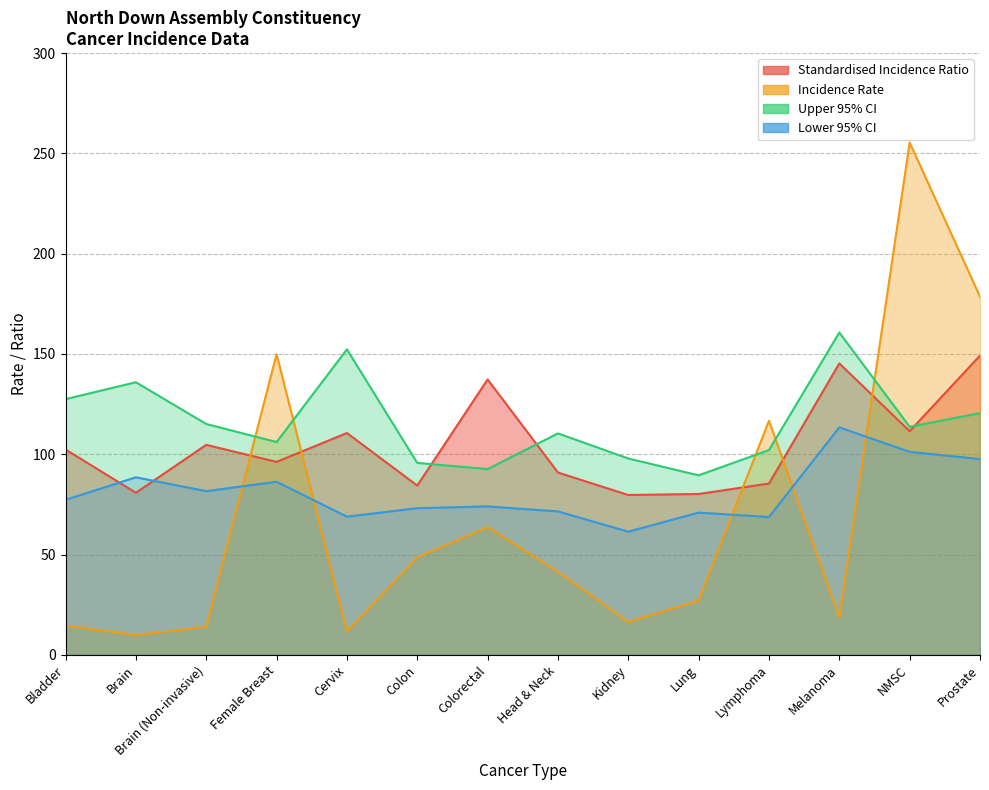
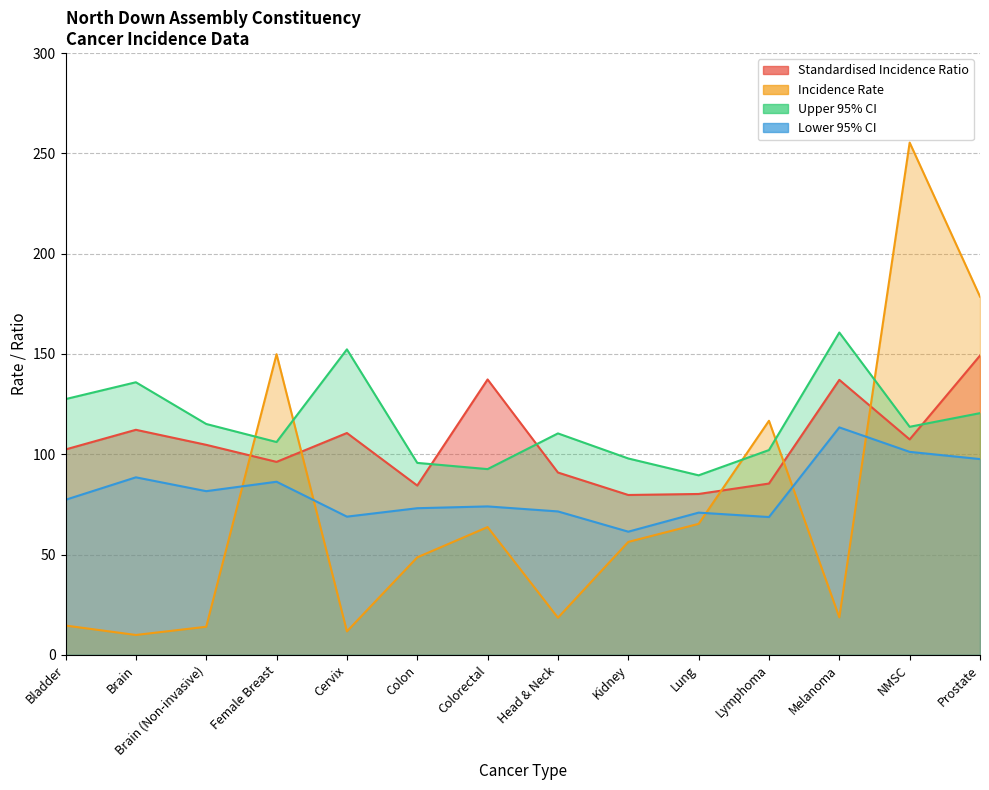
Standardised Incidence Ratio, Brain: 81 -> 112
Incidence Rate, Head & Neck: 41 -> 19
Incidence Rate, Kidney: 16 -> 56
Incidence Rate, Lung: 27 -> 65
Standardised Incidence Ratio, Melanoma: 145 -> 137
Standardised Incidence Ratio, NMSC: 112 -> 107
